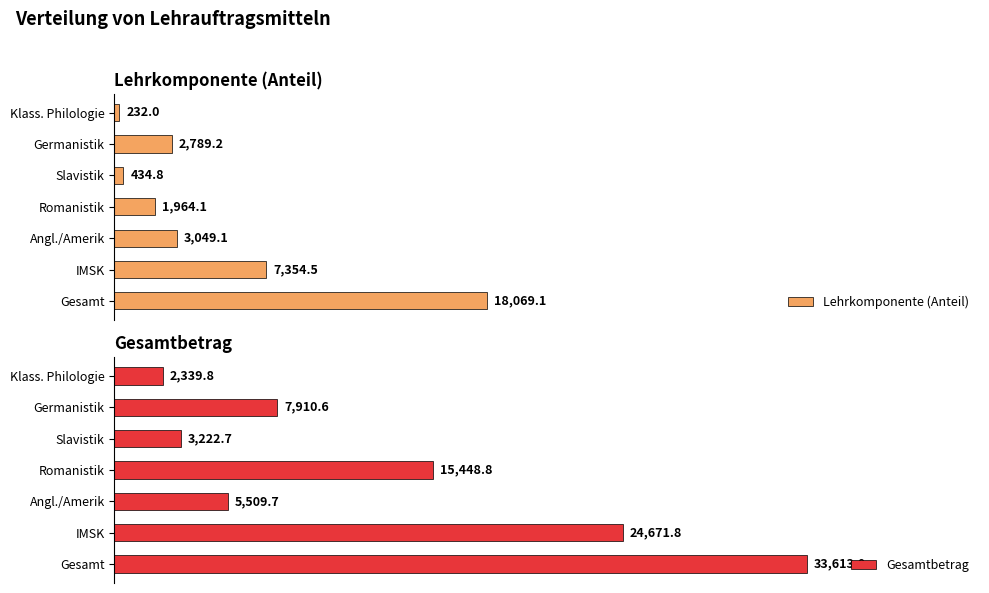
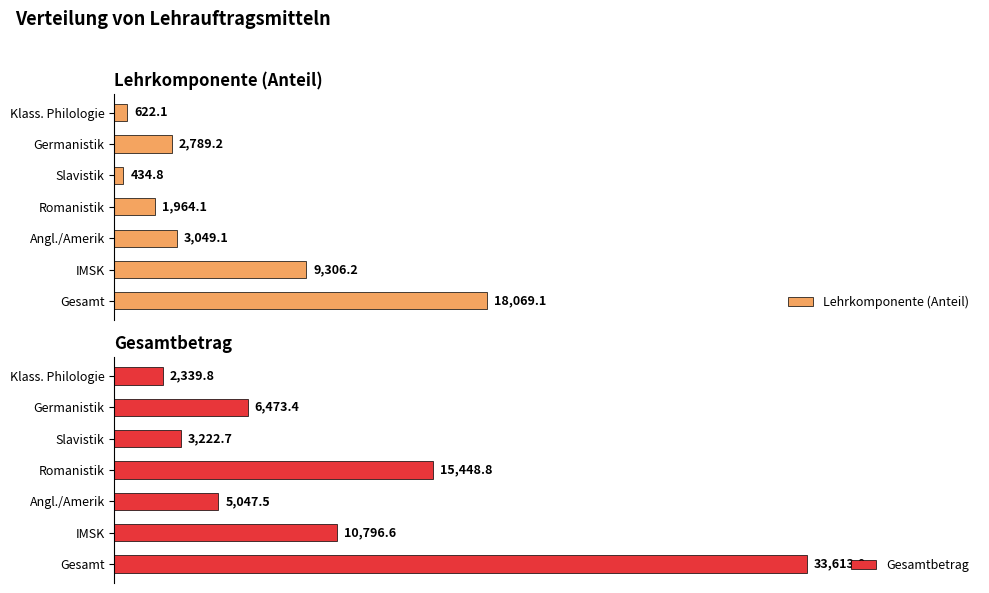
Lehrkomponente (Anteil), Klass. Philologie: 232.0 -> 622.1
Lehrkomponente (Anteil), IMSK: 7,354.5 -> 9,306.2
Gesamtbetrag, Germanistik: 7,910.6 -> 6,473.4
Gesamtbetrag, Angl./Amerik: 5,509.7 -> 5,047.5
Gesamtbetrag, IMSK: 24,671.8 -> 10,796.6
